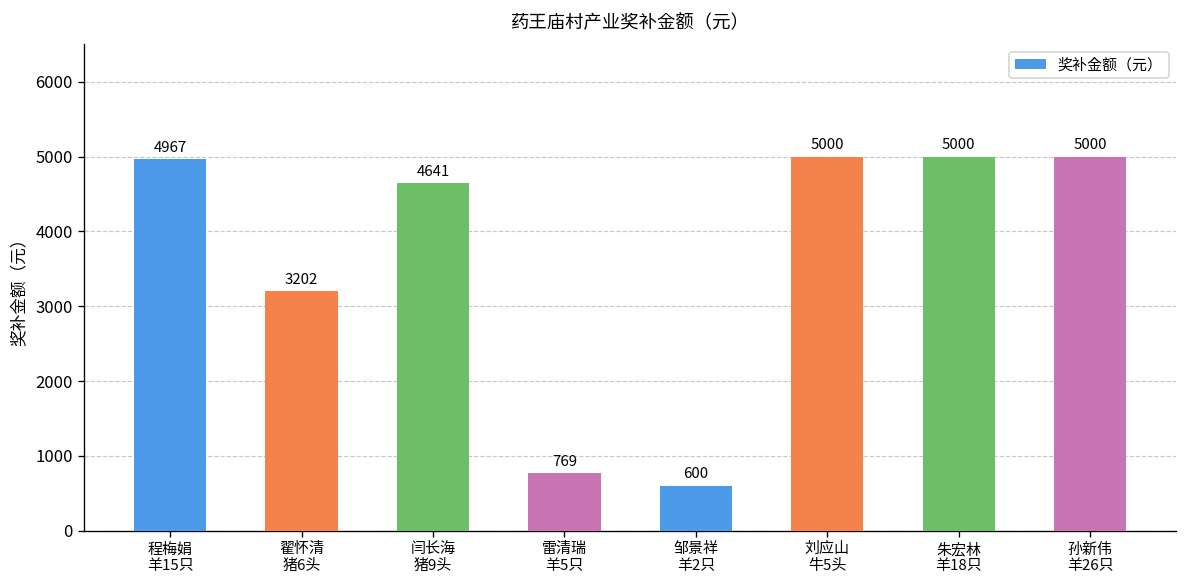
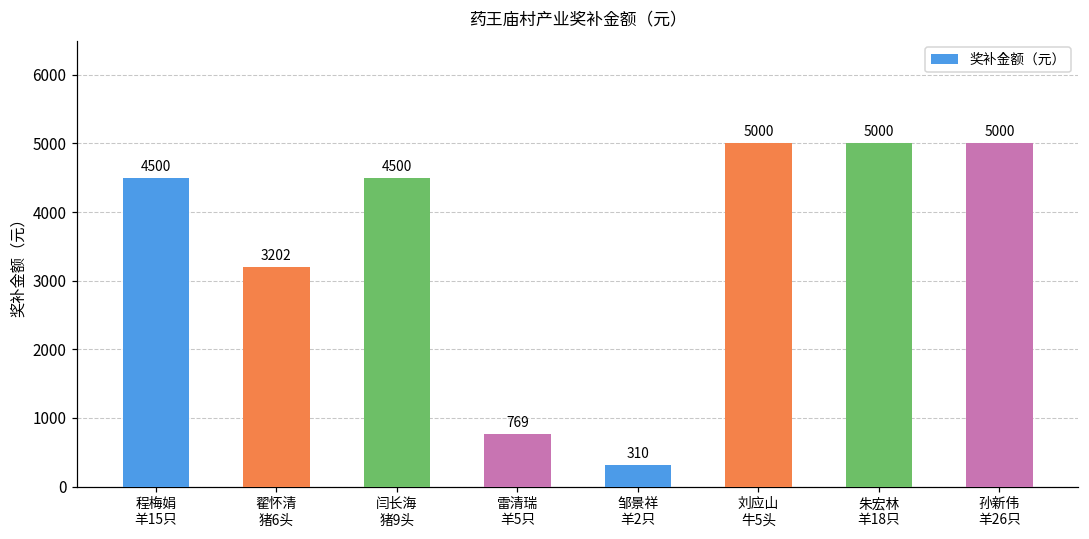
程梅娟 羊15只: 4967 -> 4500
闫长海 猪9头: 4641 -> 4500
邹景祥 羊2只: 600 -> 310
